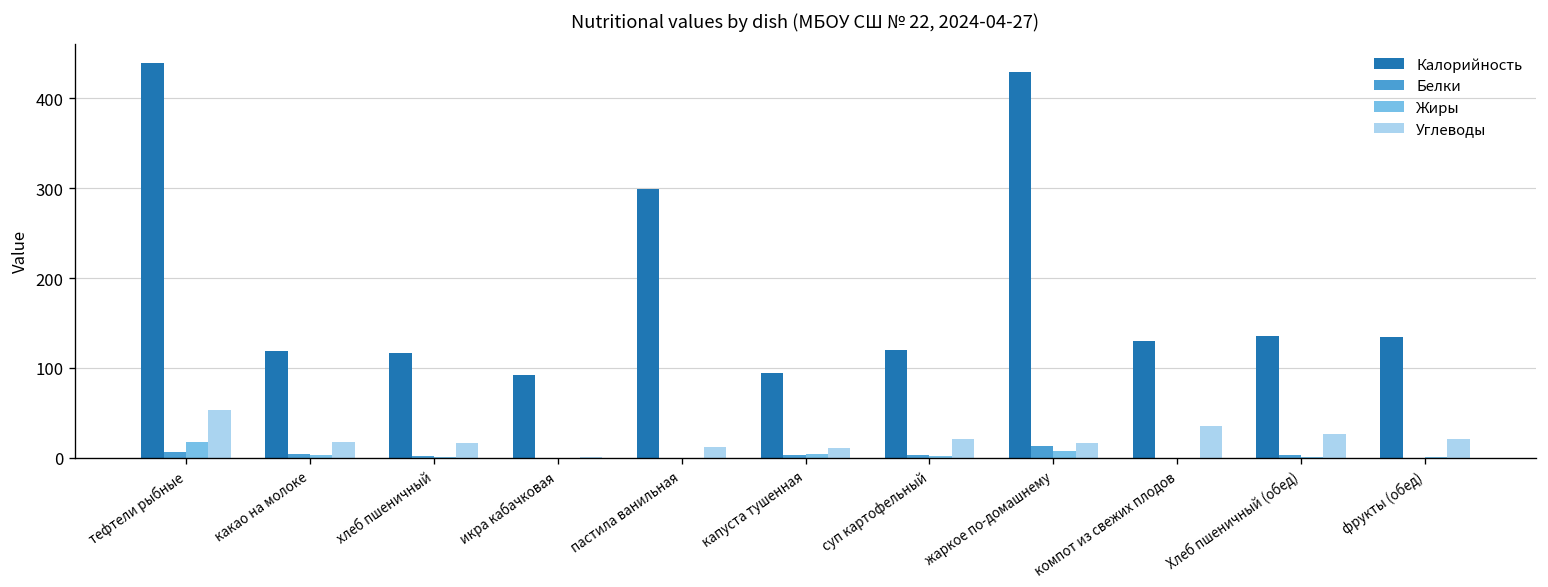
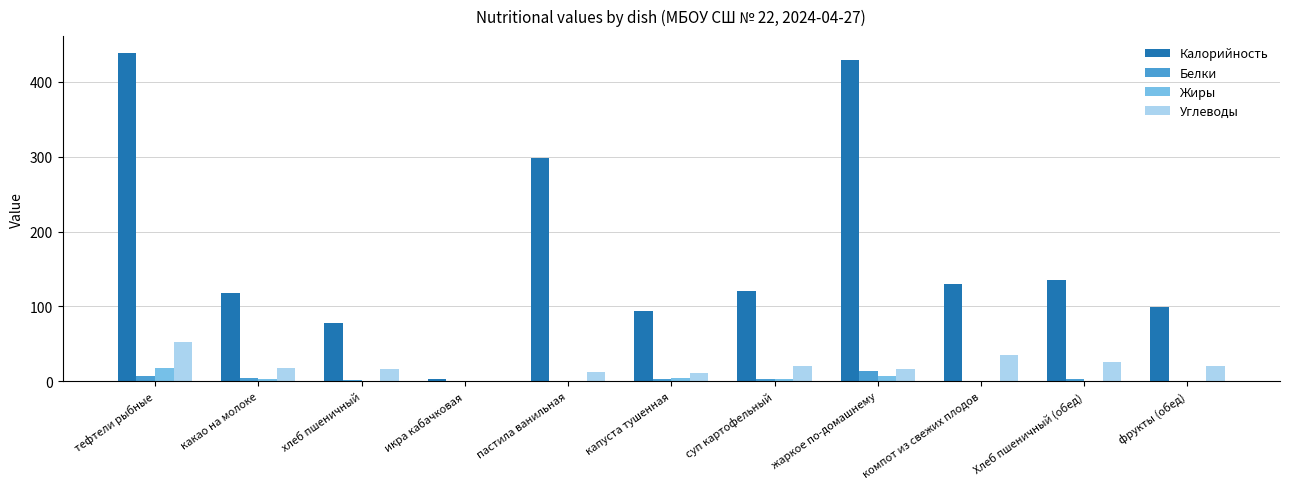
Калорийность, хлеб пшеничный: 120 -> 80
Калорийность, икра кабачковая: 90 -> 0
Калорийность, фрукты (обед): 130 -> 100
